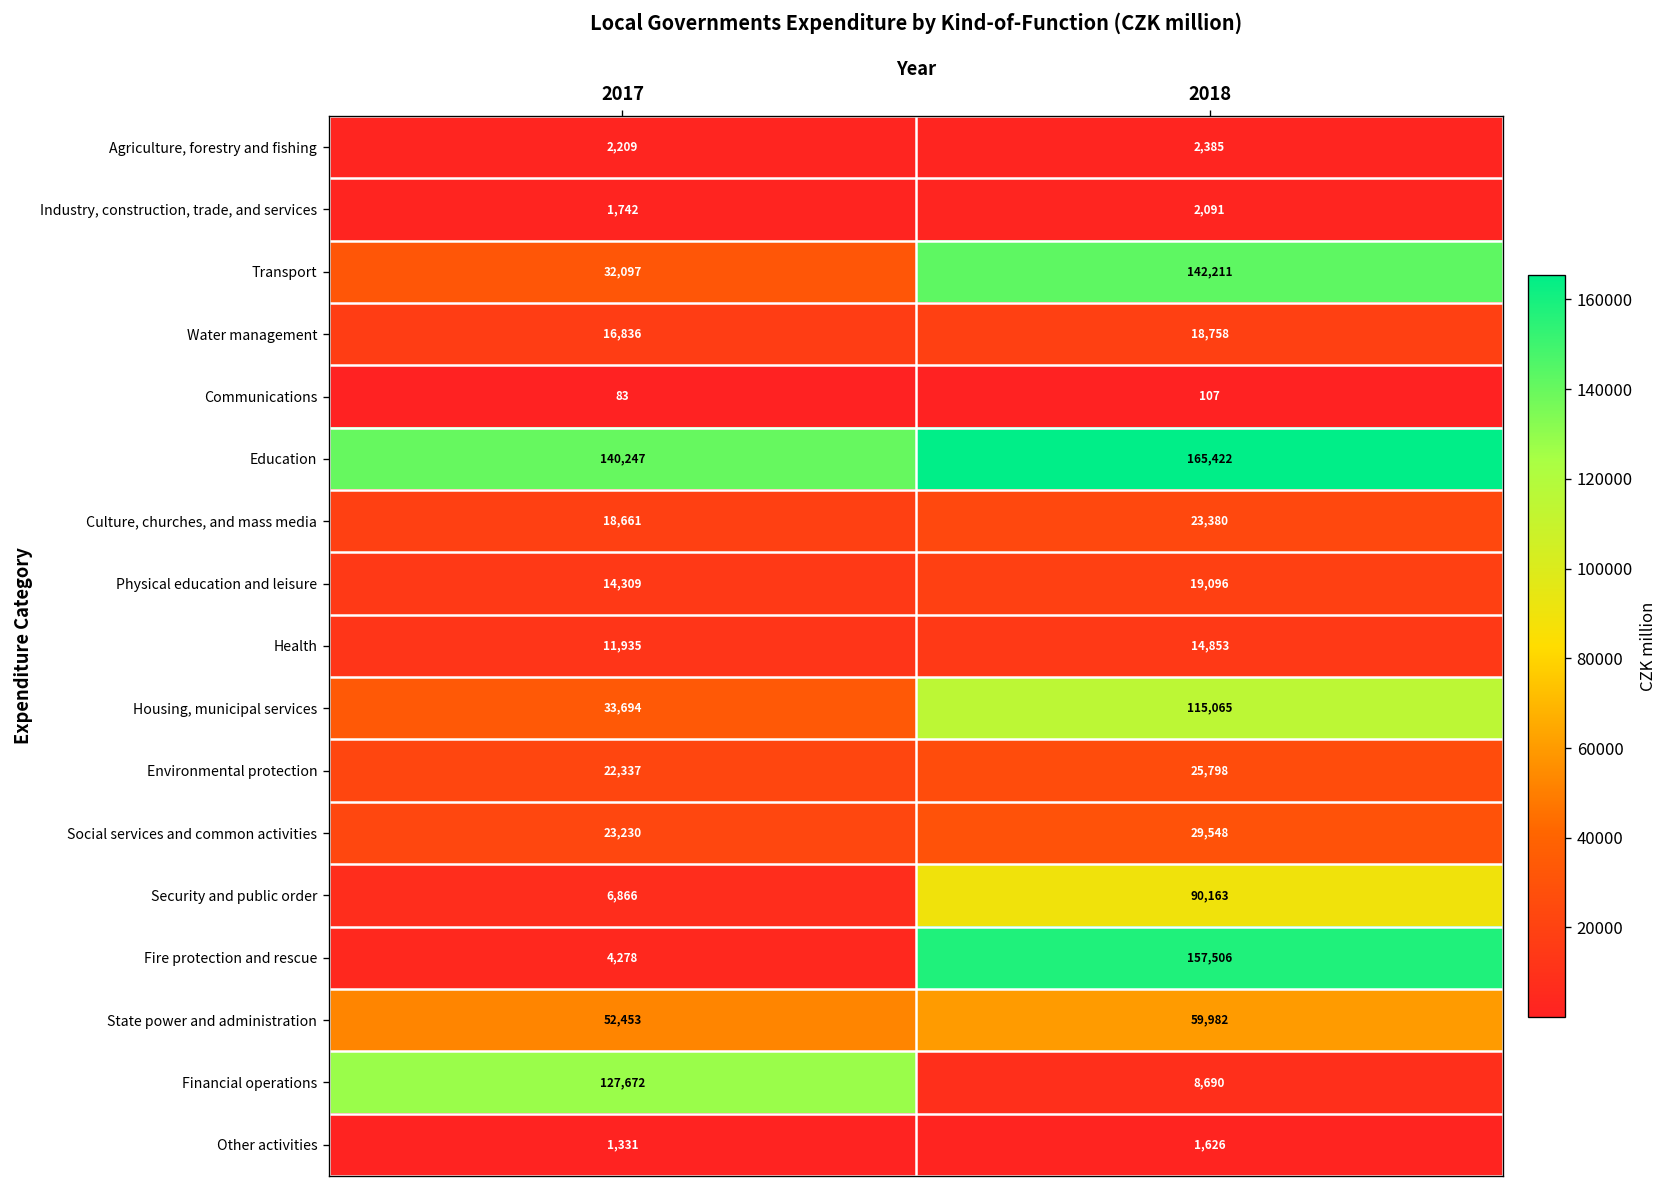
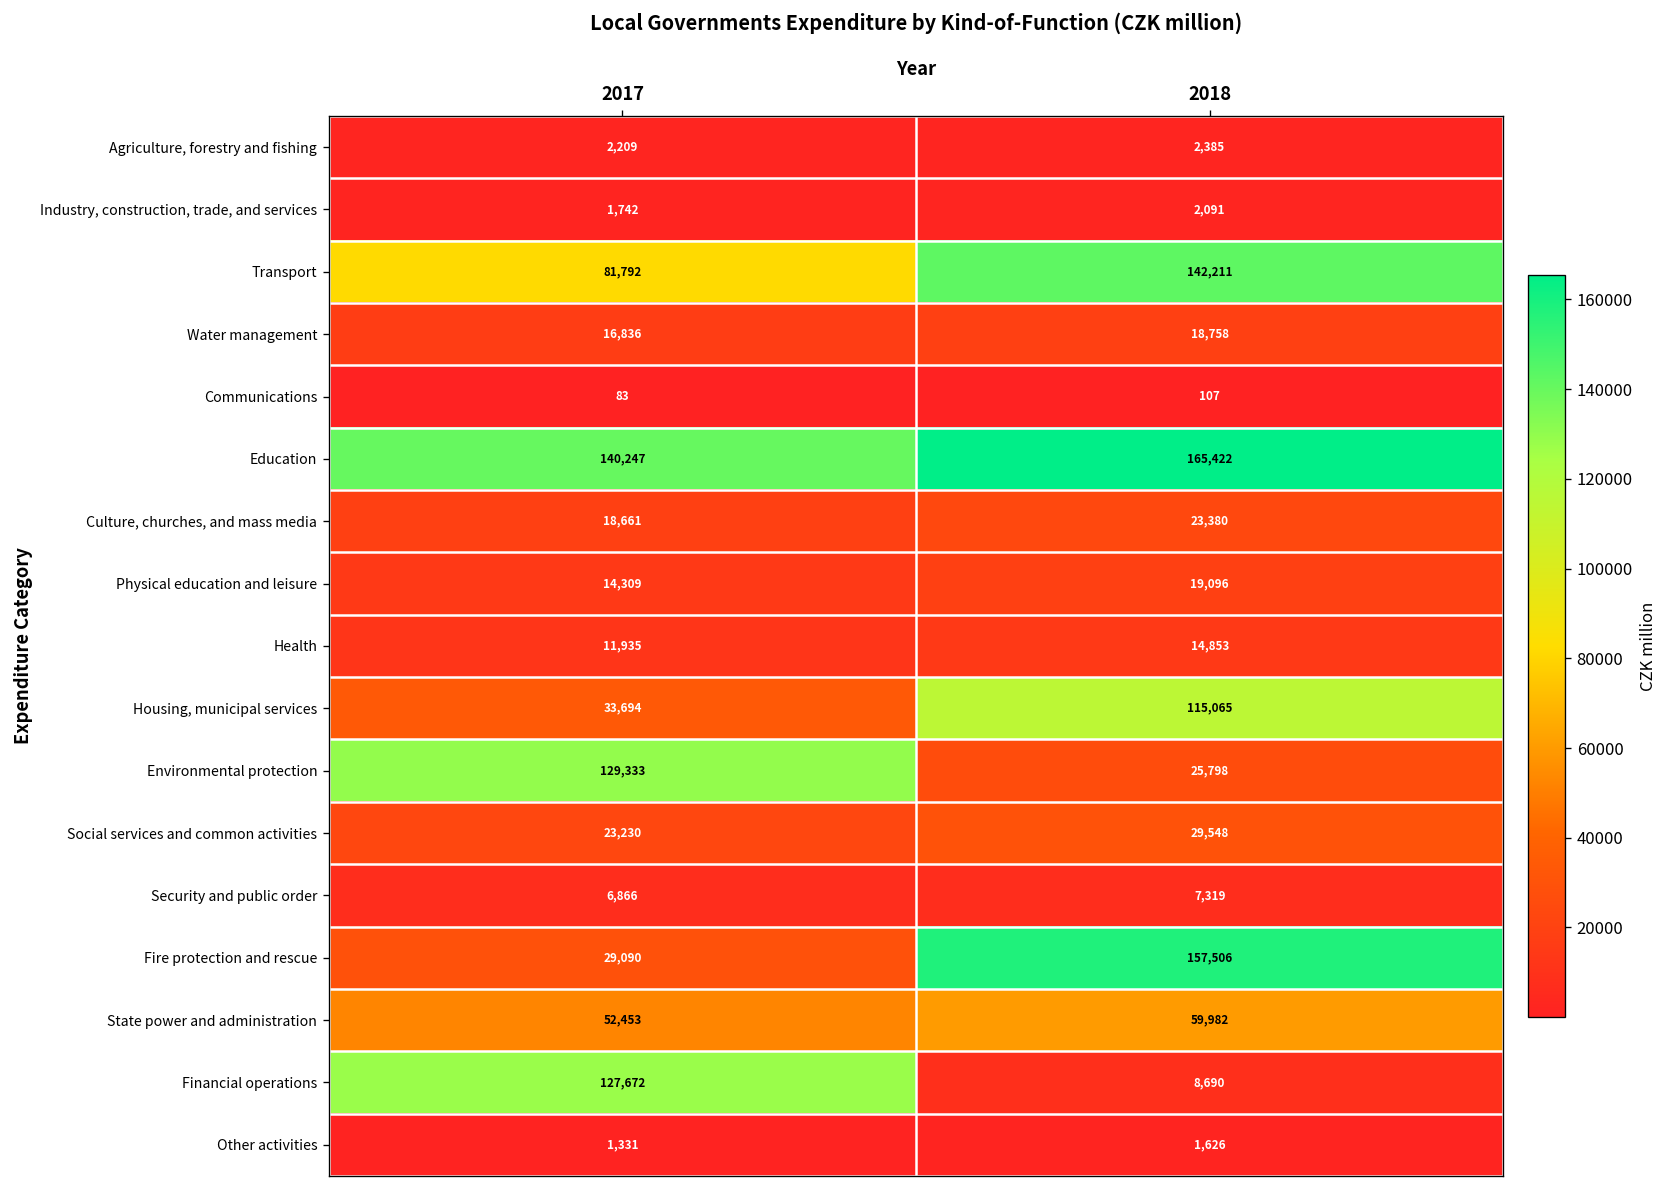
Transport, 2017: 32,097 -> 81,792
Environmental protection, 2017: 22,337 -> 129,333
Security and public order, 2018: 90,163 -> 7,319
Fire protection and rescue, 2017: 4,278 -> 29,090
